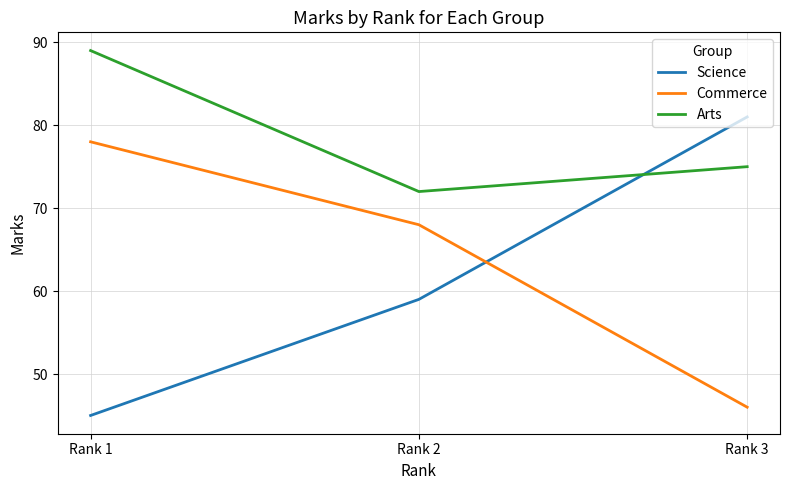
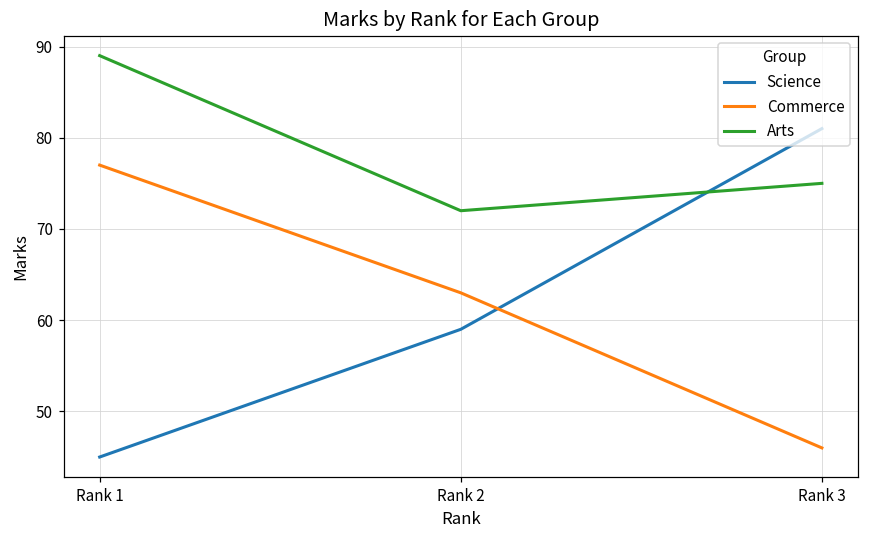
Commerce, Rank 1: 78 -> 77
Commerce, Rank 2: 68 -> 63
